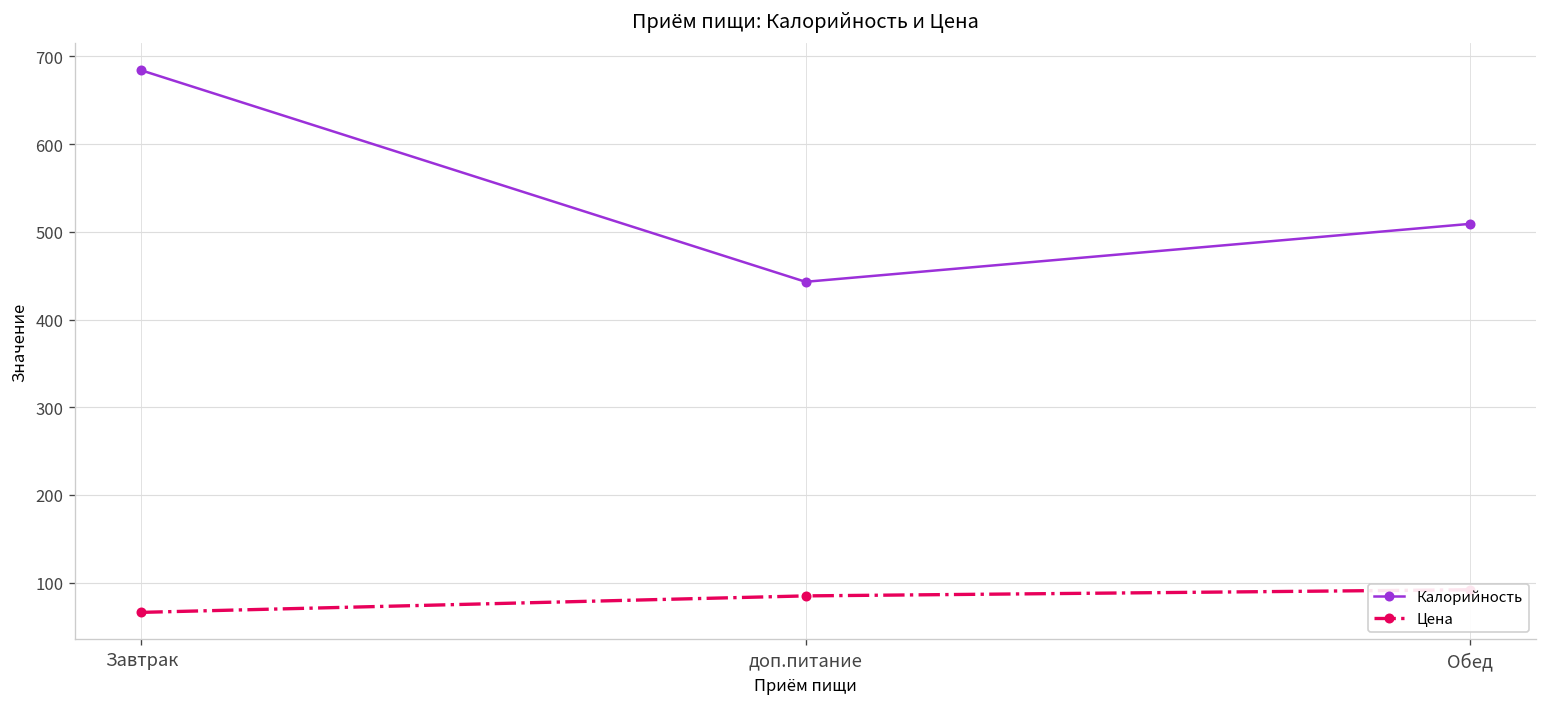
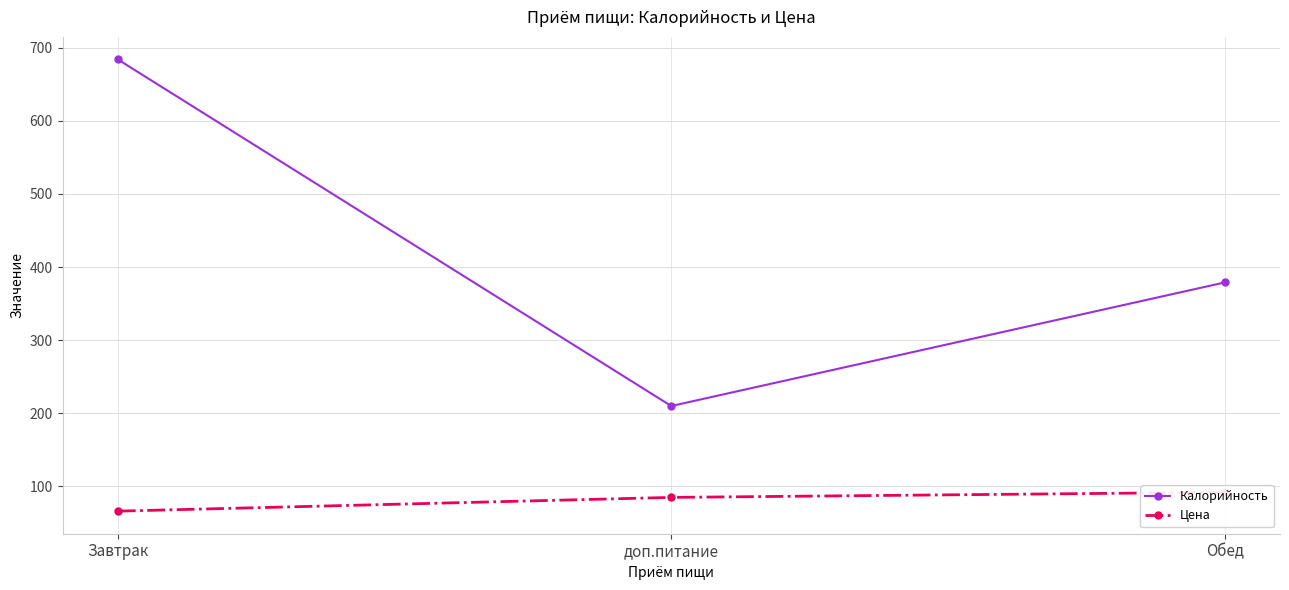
Калорийность, доп.питание: 440 -> 210
Калорийность, Обед: 510 -> 380
